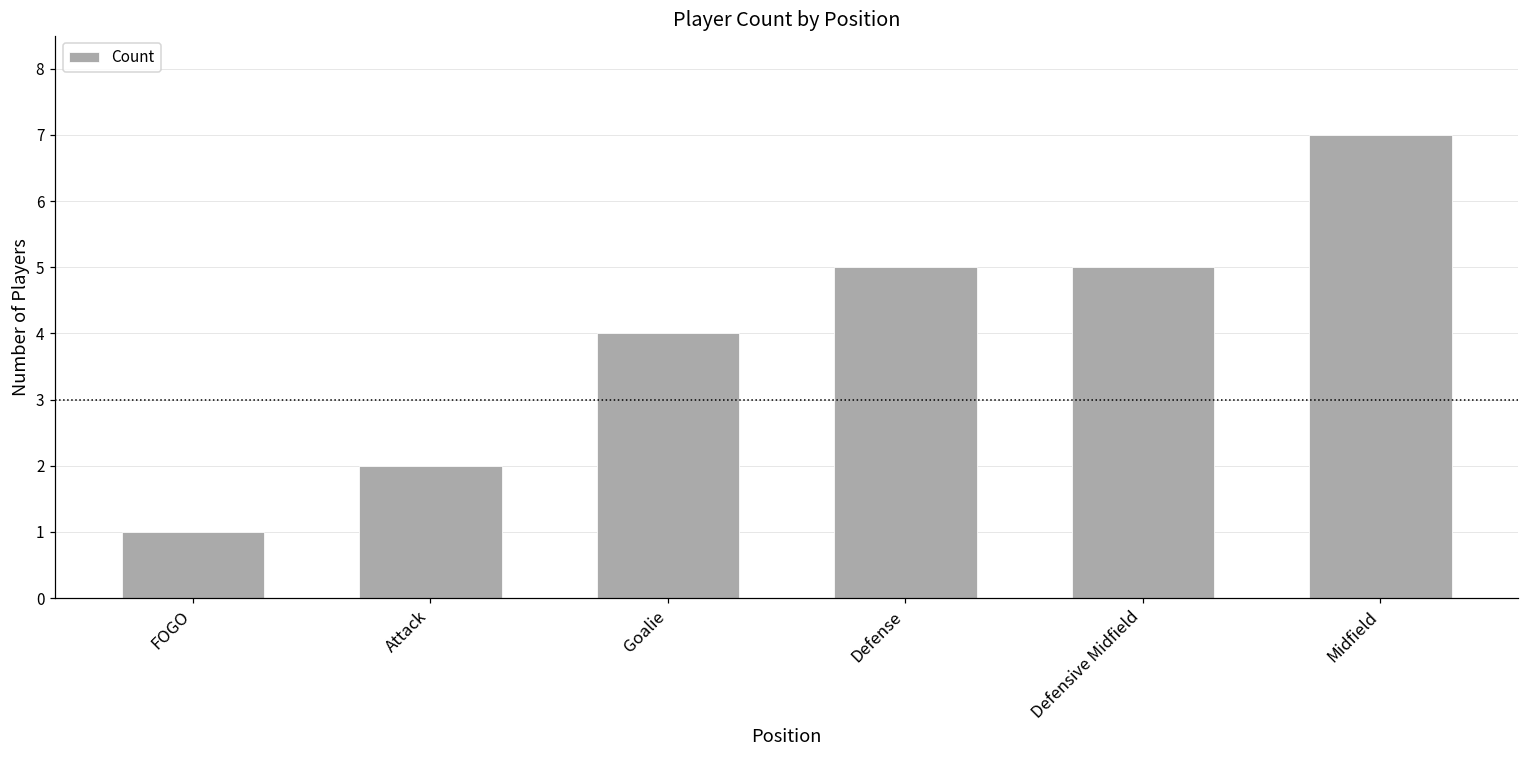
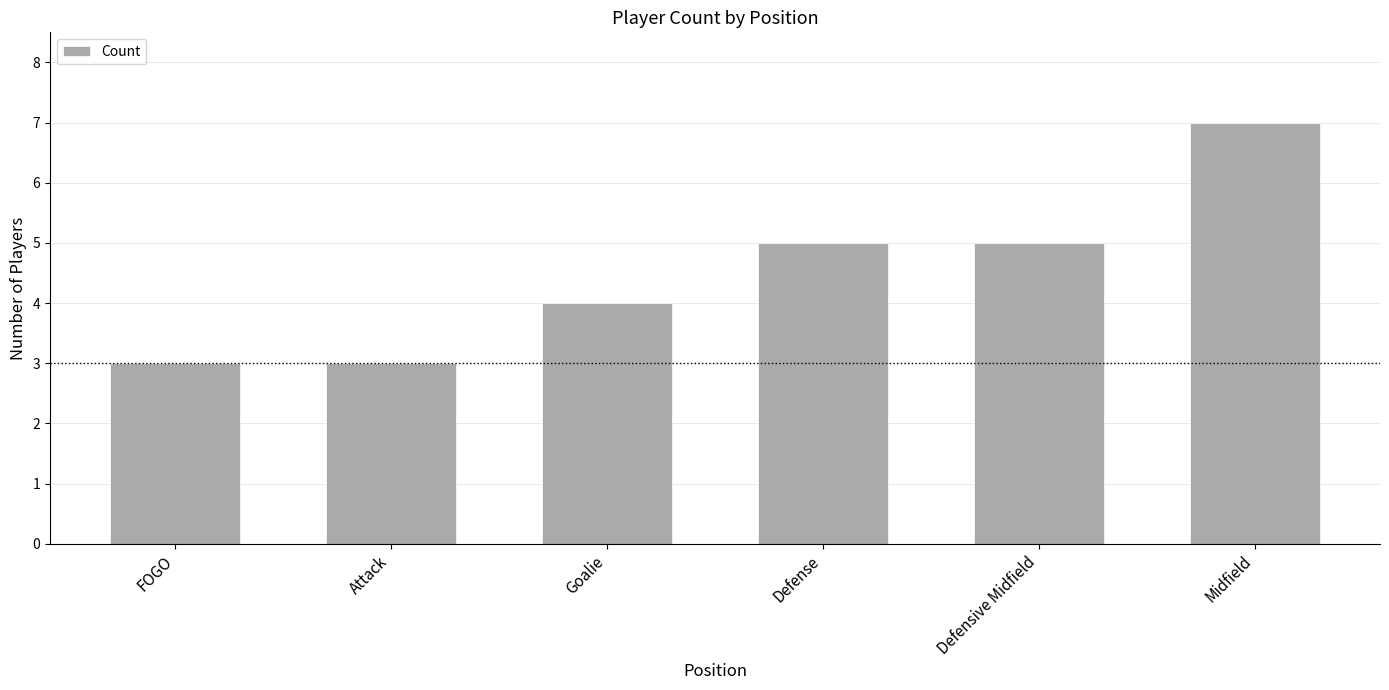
FOGO: 1 -> 3
Attack: 2 -> 3
